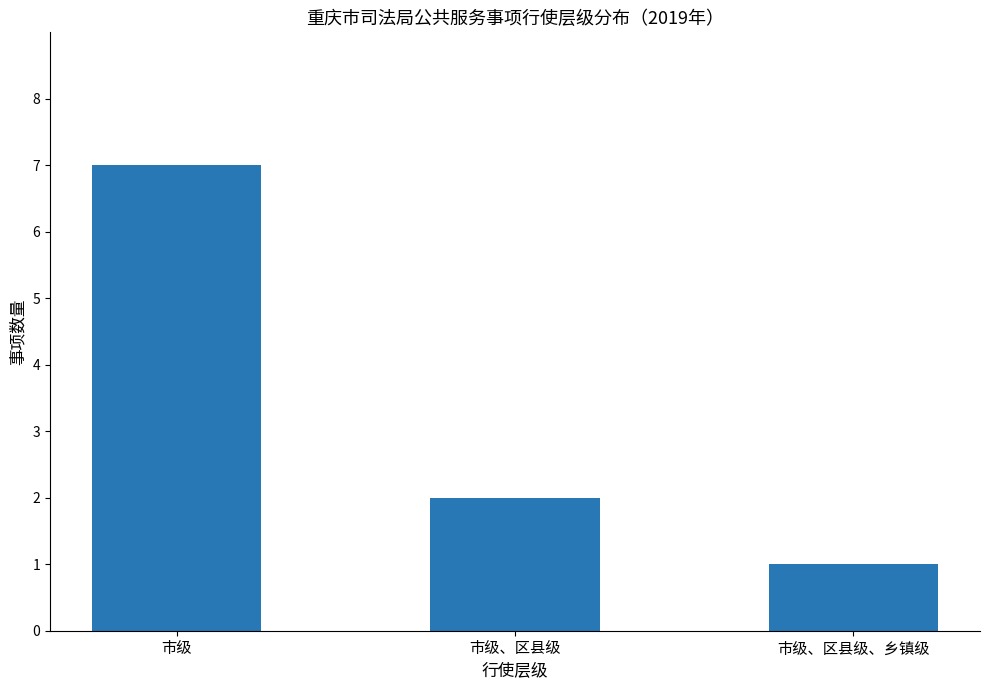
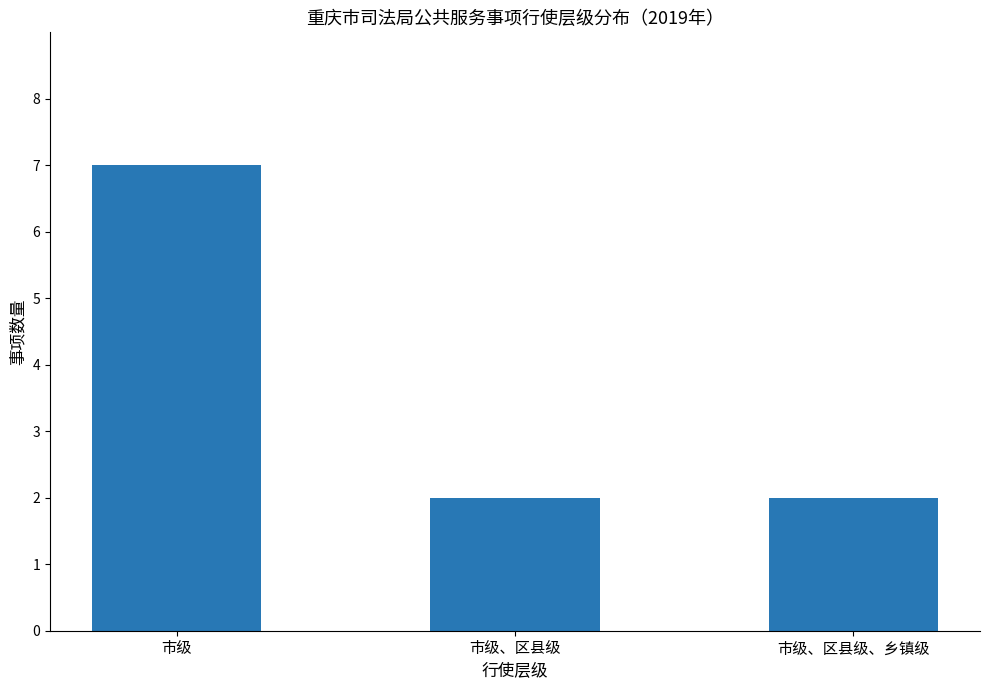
市级、区县级、乡镇级: 1 -> 2
